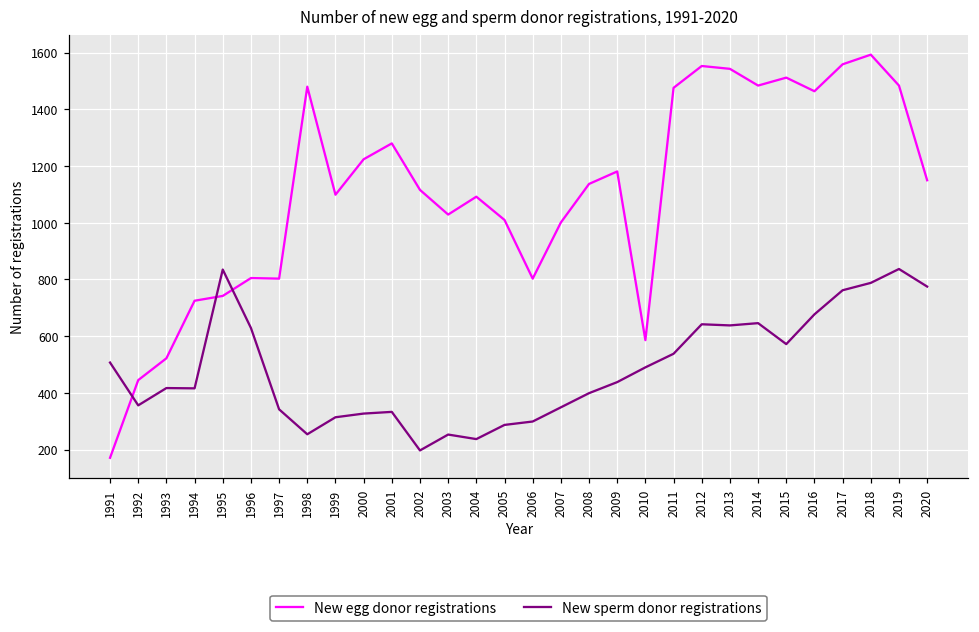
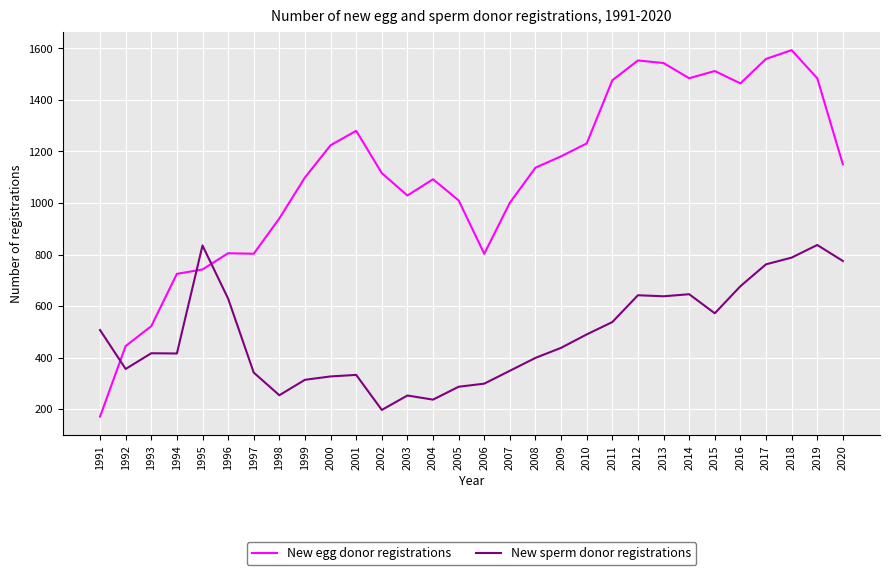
New egg donor registrations, 1998: 1480 -> 940
New egg donor registrations, 2010: 590 -> 1230
